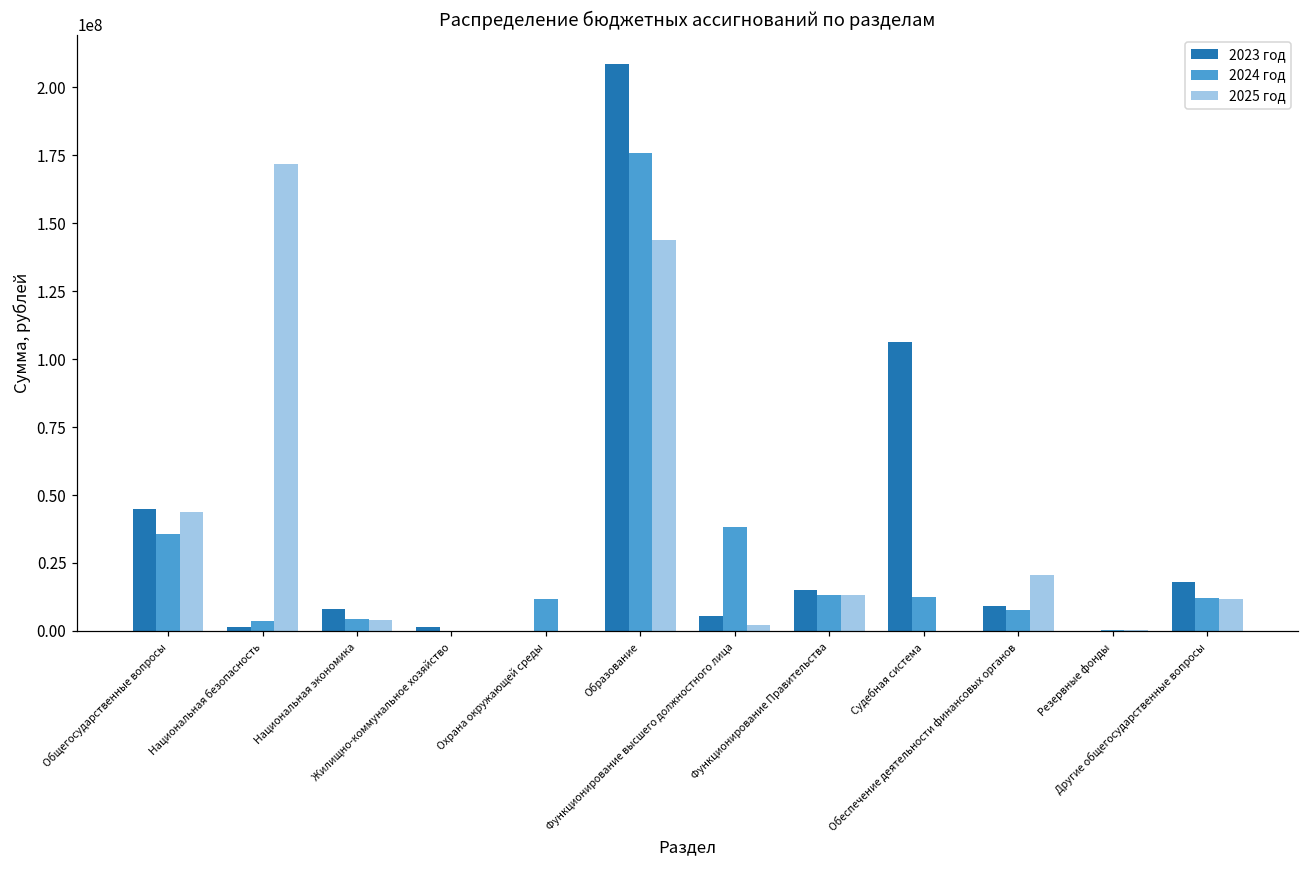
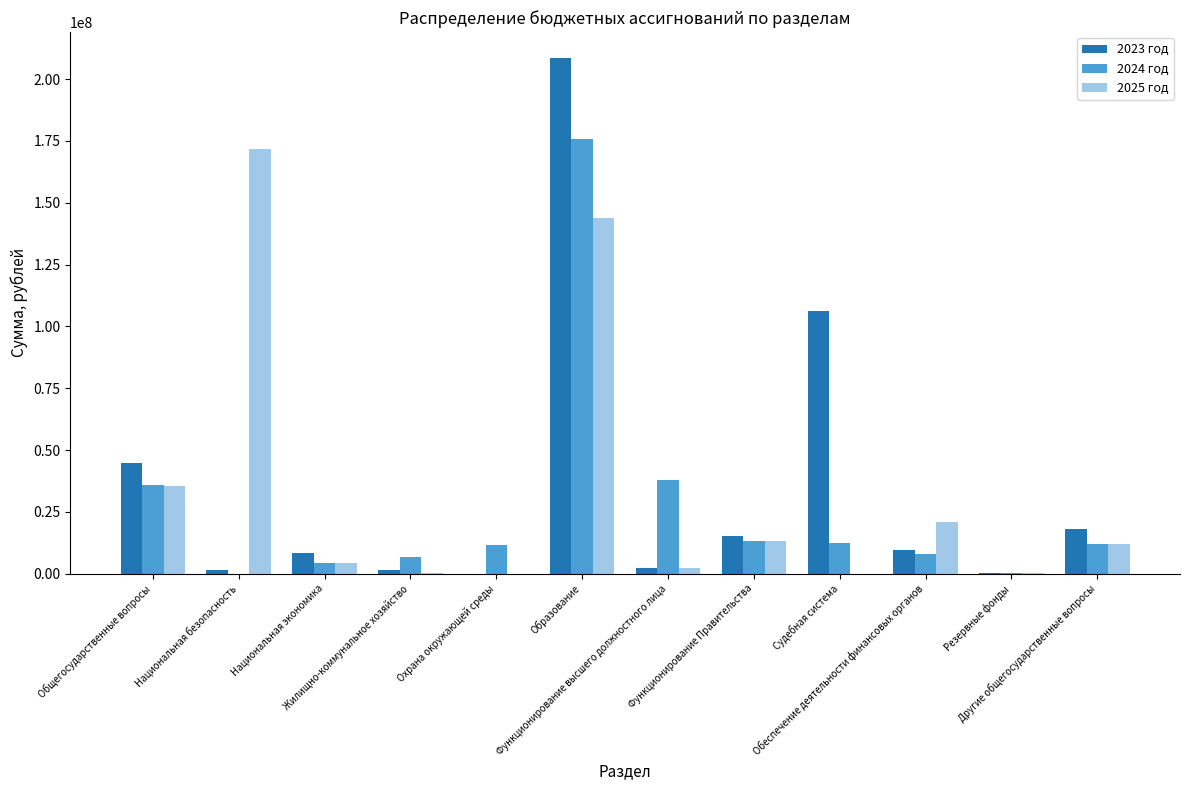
2025 год, Общегосударственные вопросы: 44000000 -> 35000000
2024 год, Национальная безопасность: 4000000 -> 0
2024 год, Жилищно-коммунальное хозяйство: 0 -> 7000000
2023 год, Функционирование высшего должностного лица: 6000000 -> 2000000
